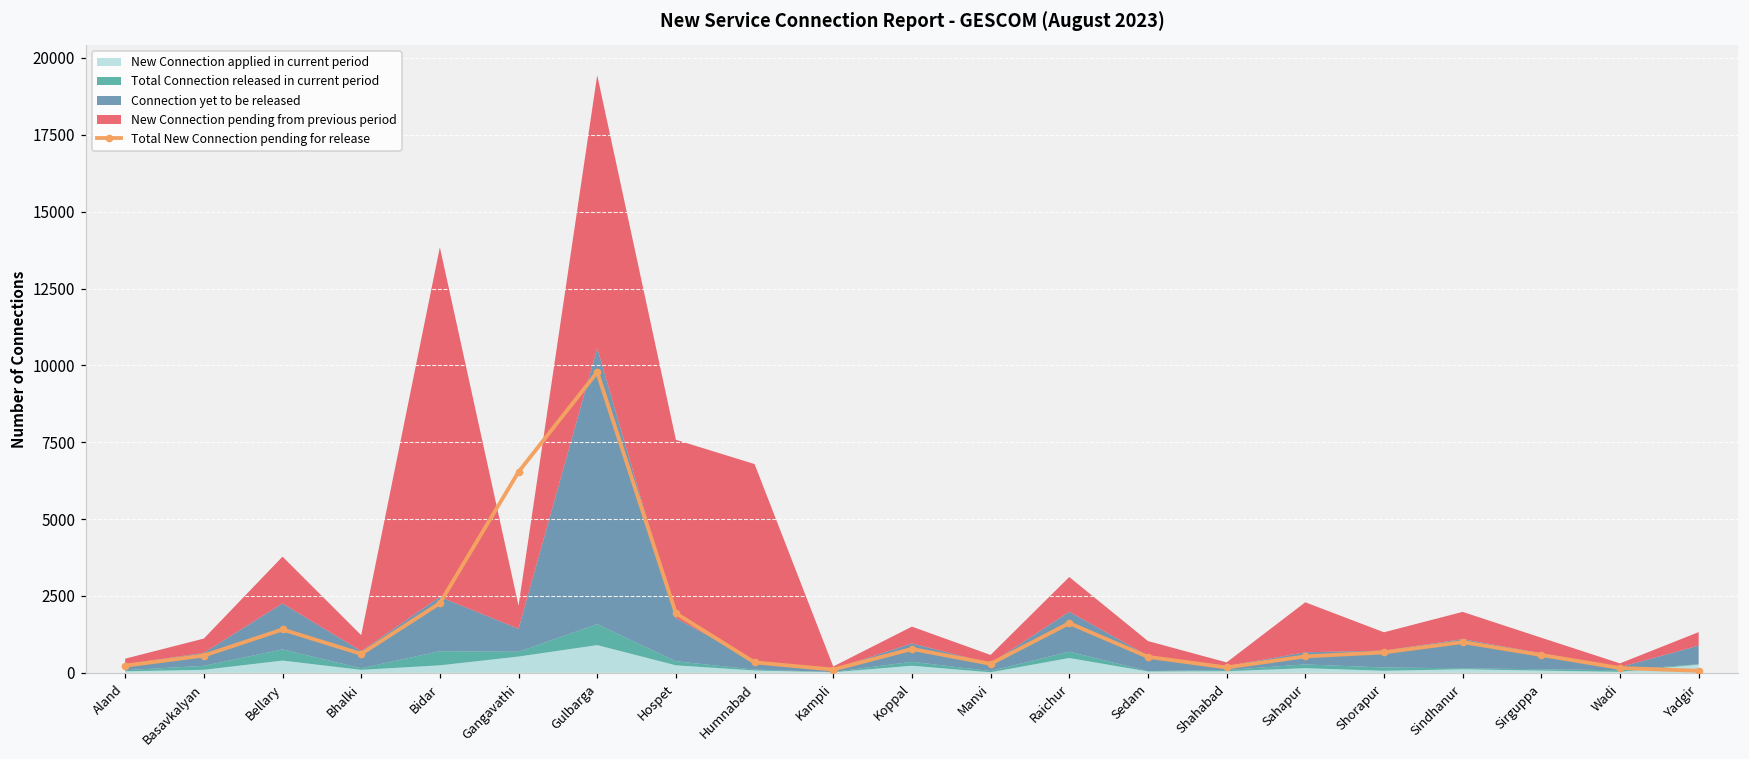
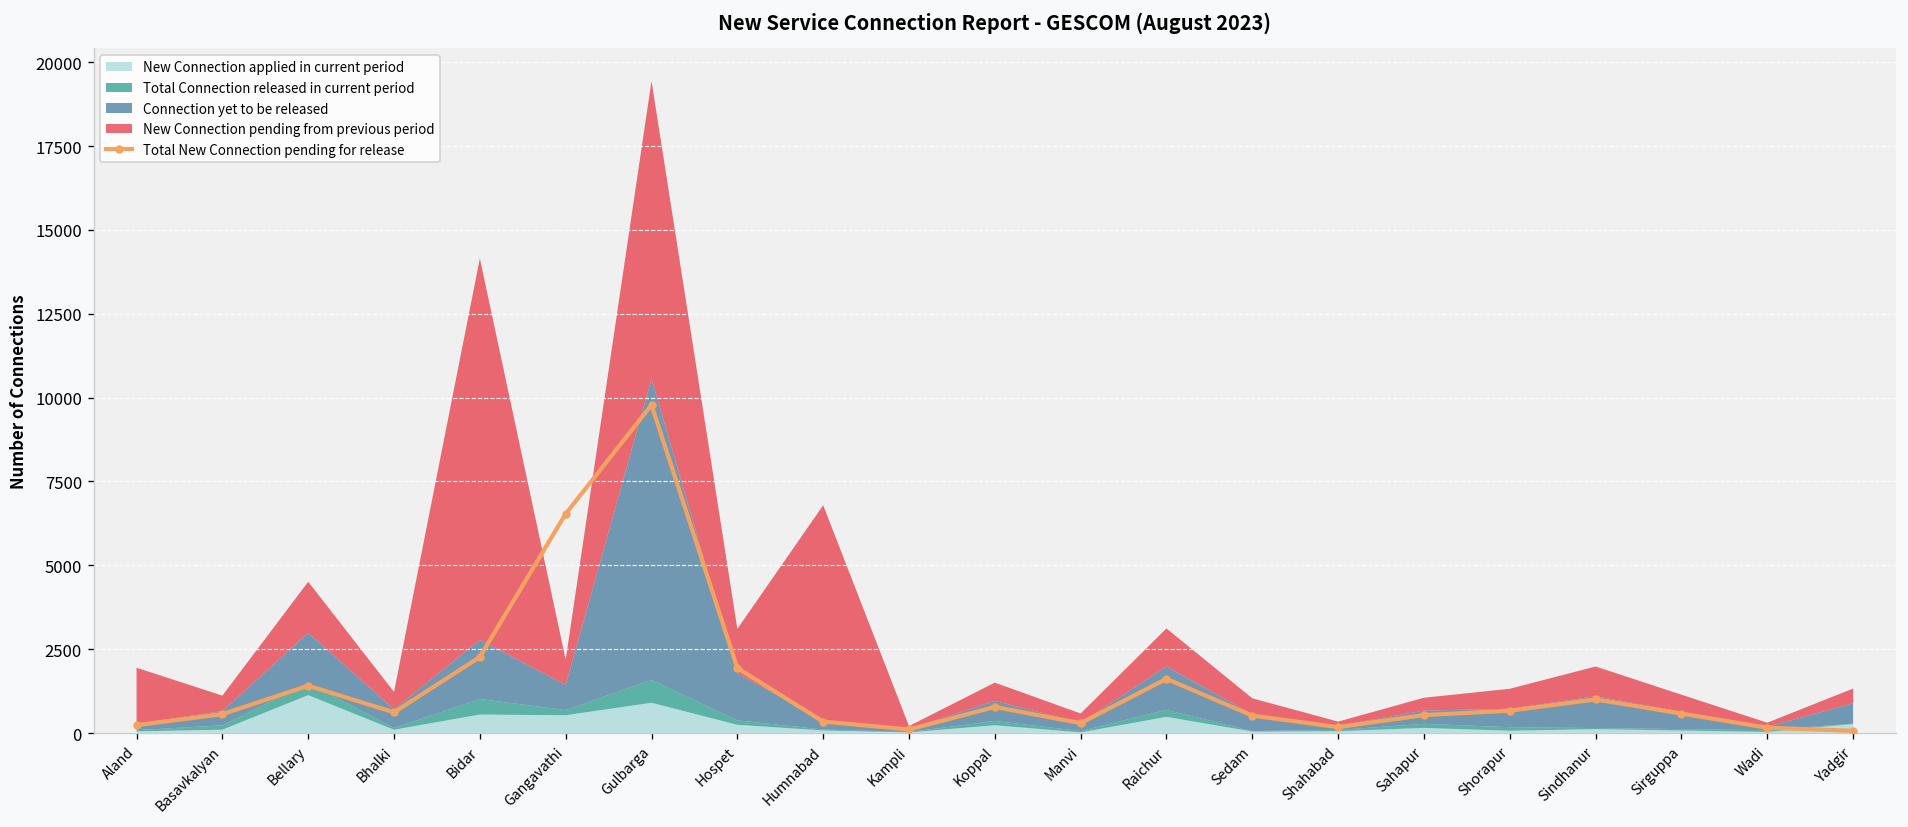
New Connection pending from previous period, Aland: 200 -> 1700
New Connection applied in current period, Bellary: 400 -> 1100
New Connection applied in current period, Bidar: 200 -> 600
New Connection pending from previous period, Hospet: 5800 -> 1300
New Connection pending from previous period, Sahapur: 1600 -> 400
